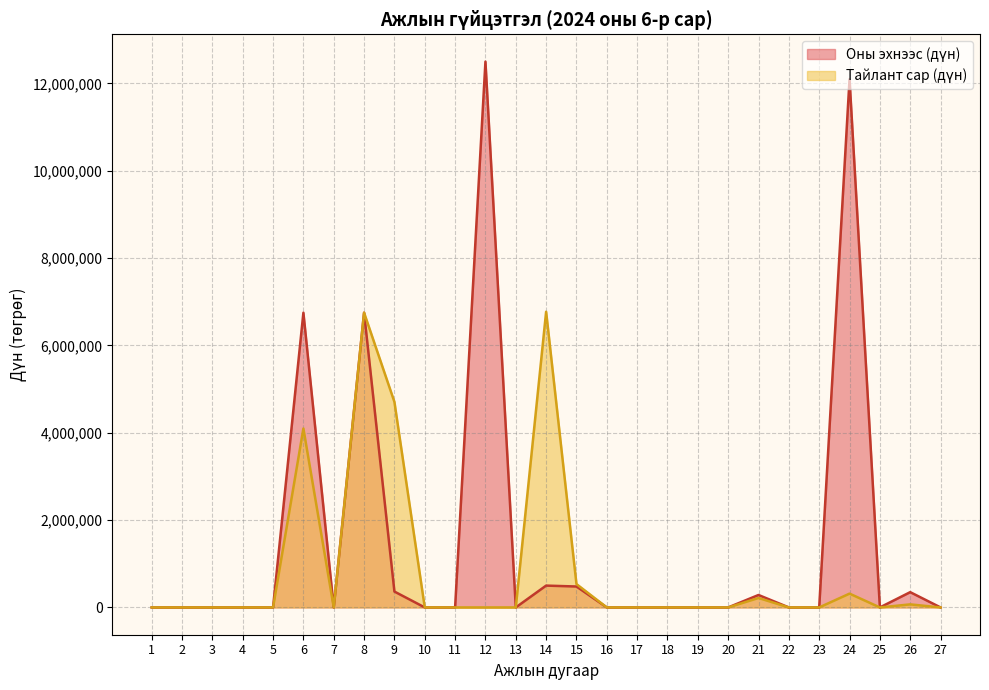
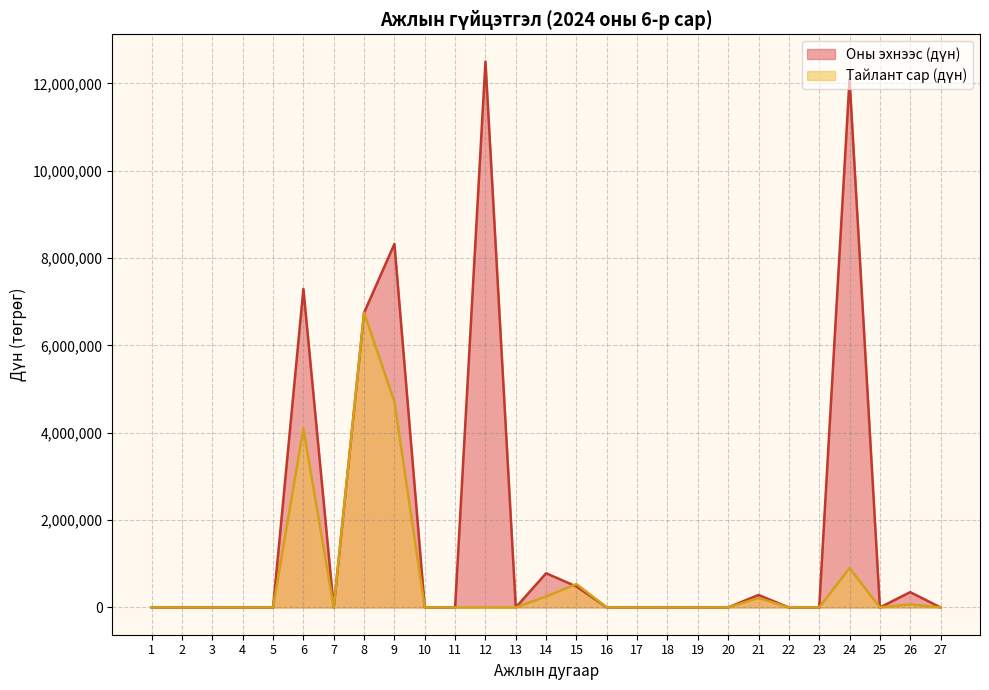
Оны эхнээс (дүн), 6: 6,800,000 -> 7,300,000
Оны эхнээс (дүн), 9: 400,000 -> 8,300,000
Оны эхнээс (дүн), 14: 500,000 -> 800,000
Тайлант сар (дүн), 14: 6,800,000 -> 300,000
Тайлант сар (дүн), 24: 300,000 -> 900,000
